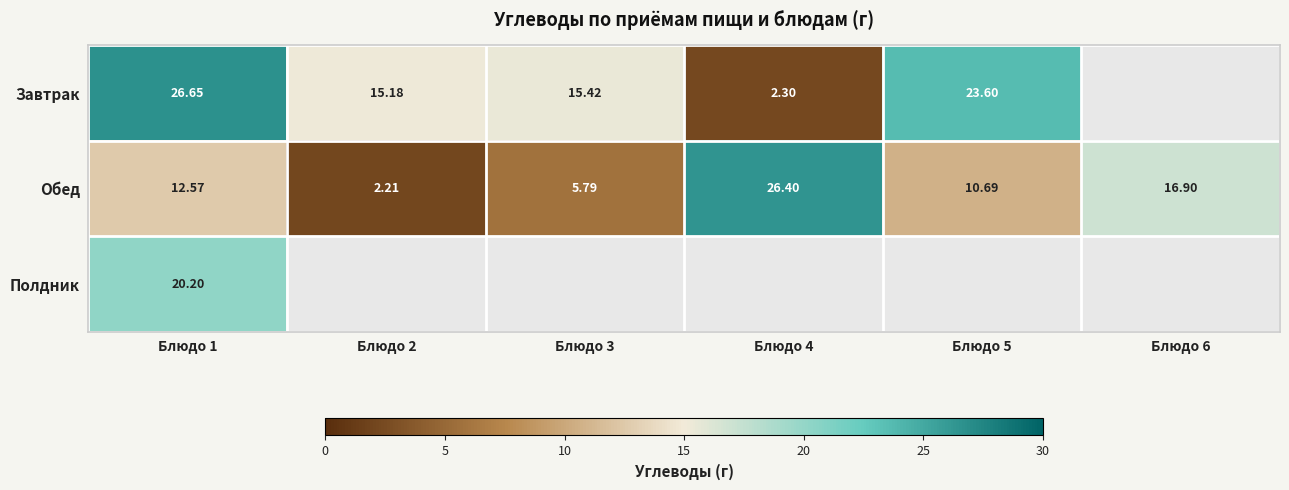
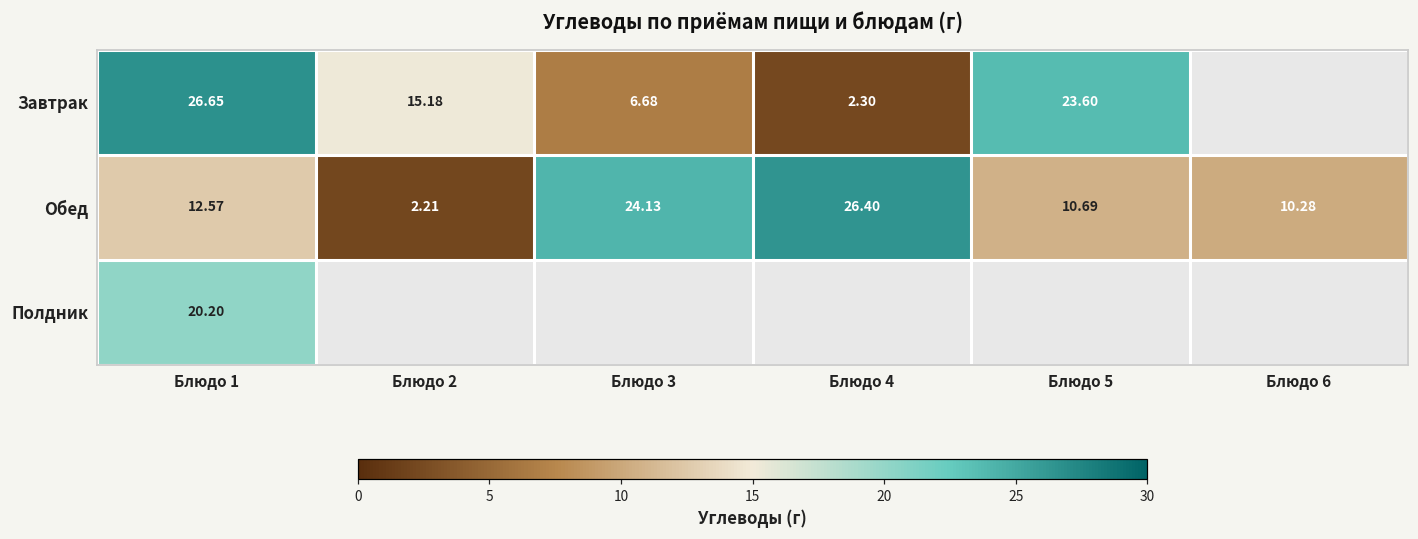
Завтрак, Блюдо 3: 15.42 -> 6.68
Обед, Блюдо 3: 5.79 -> 24.13
Обед, Блюдо 6: 16.90 -> 10.28
